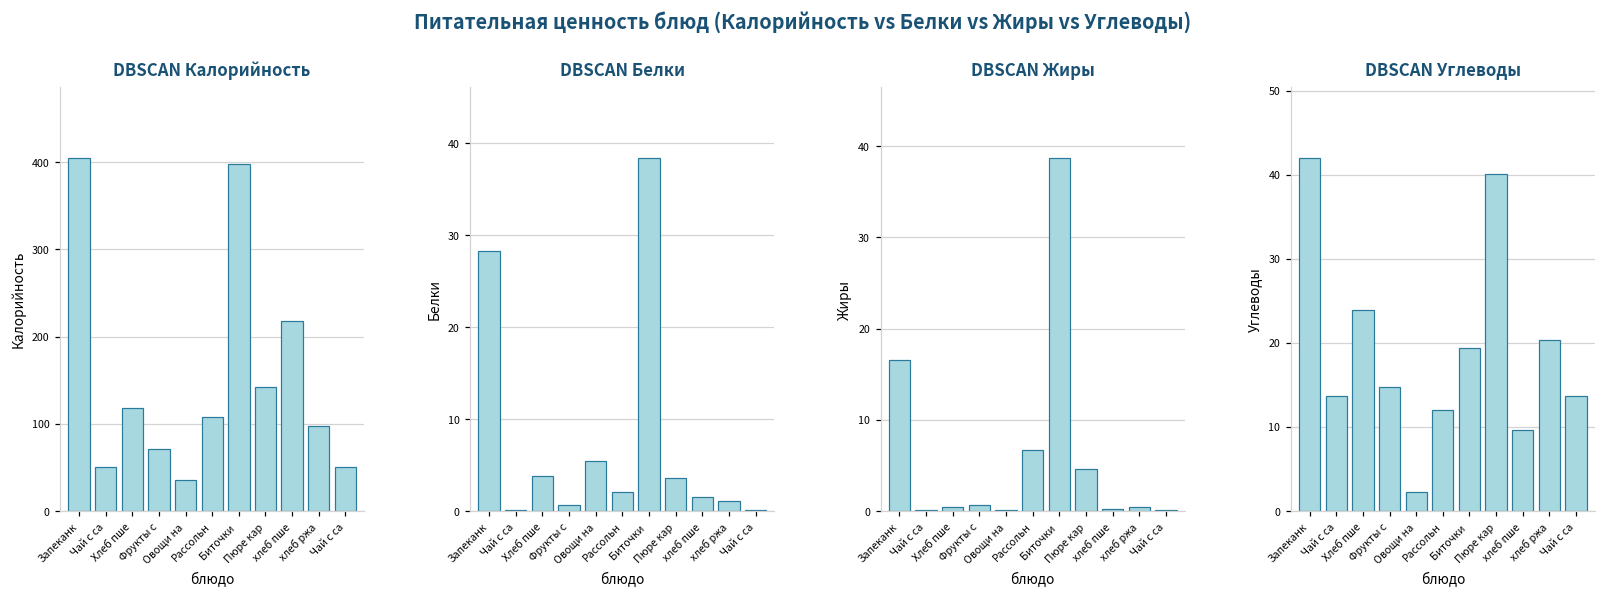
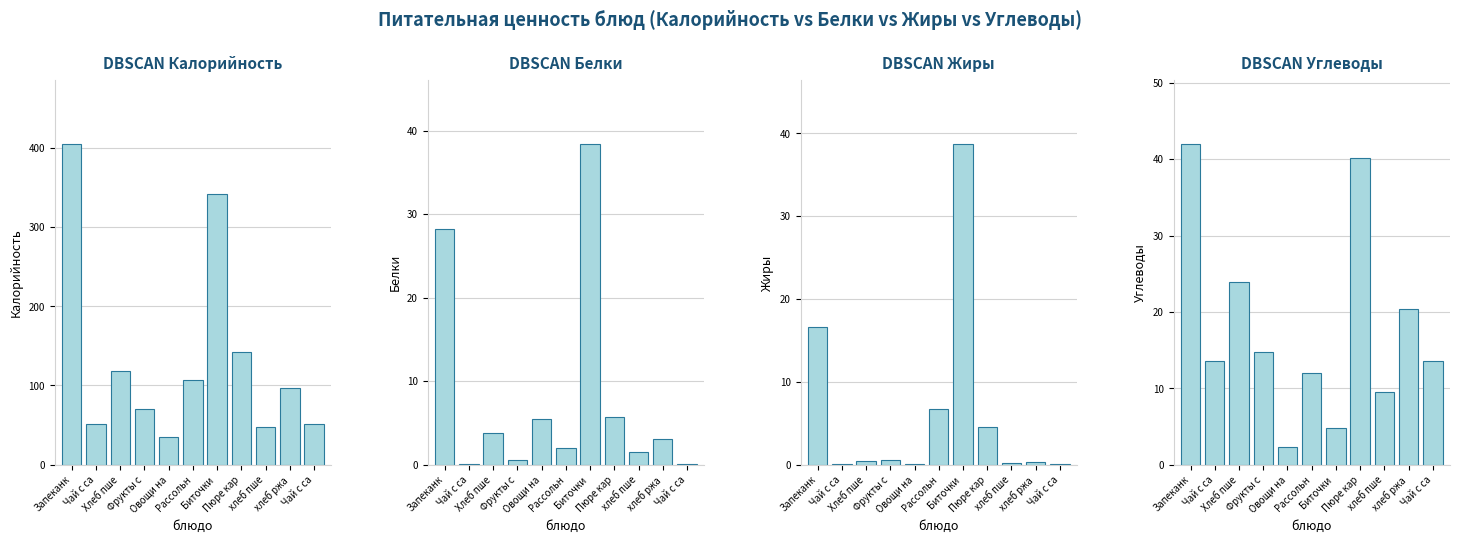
DBSCAN Калорийность, Биточки: 400 -> 340
DBSCAN Калорийность, хлеб пше: 220 -> 50
DBSCAN Белки, Пюре кар: 4 -> 6
DBSCAN Белки, хлеб ржа: 1 -> 3
DBSCAN Углеводы, Биточки: 19 -> 5
